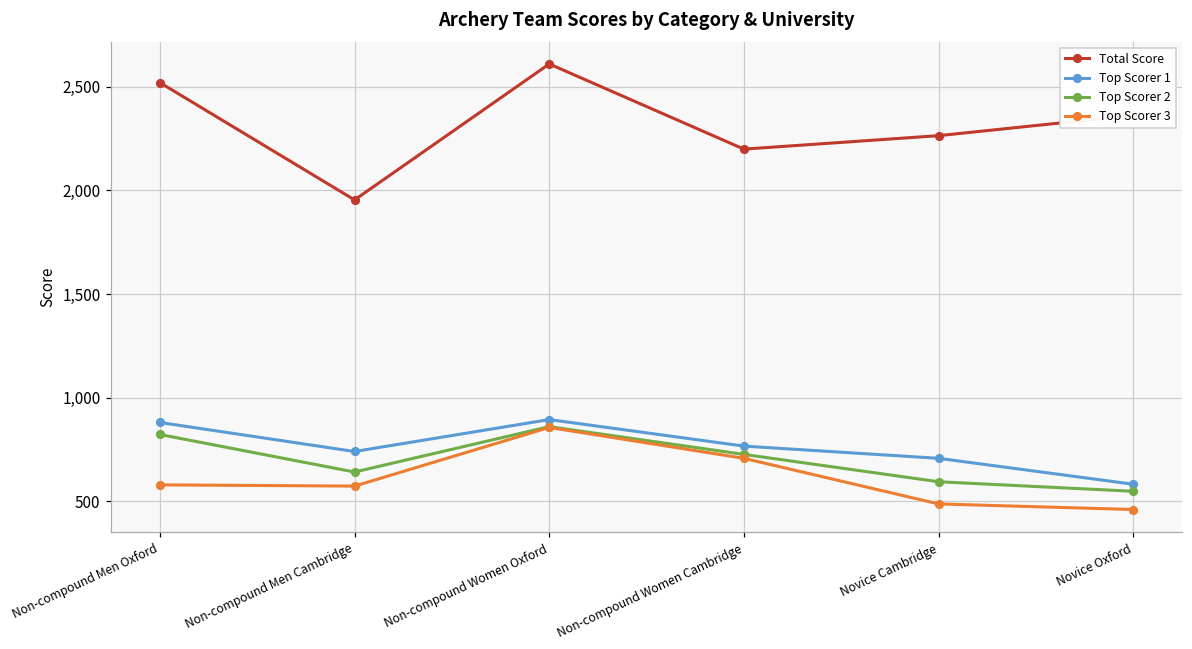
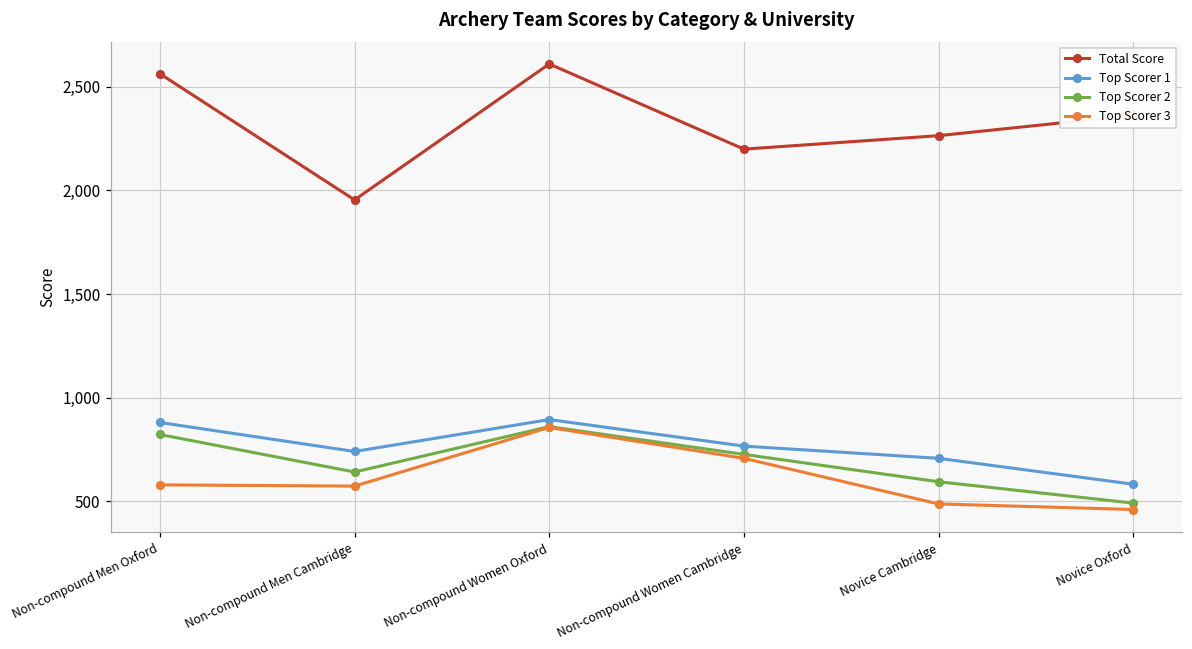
Total Score, Non-compound Men Oxford: 2,520 -> 2,560
Top Scorer 2, Novice Oxford: 550 -> 490
